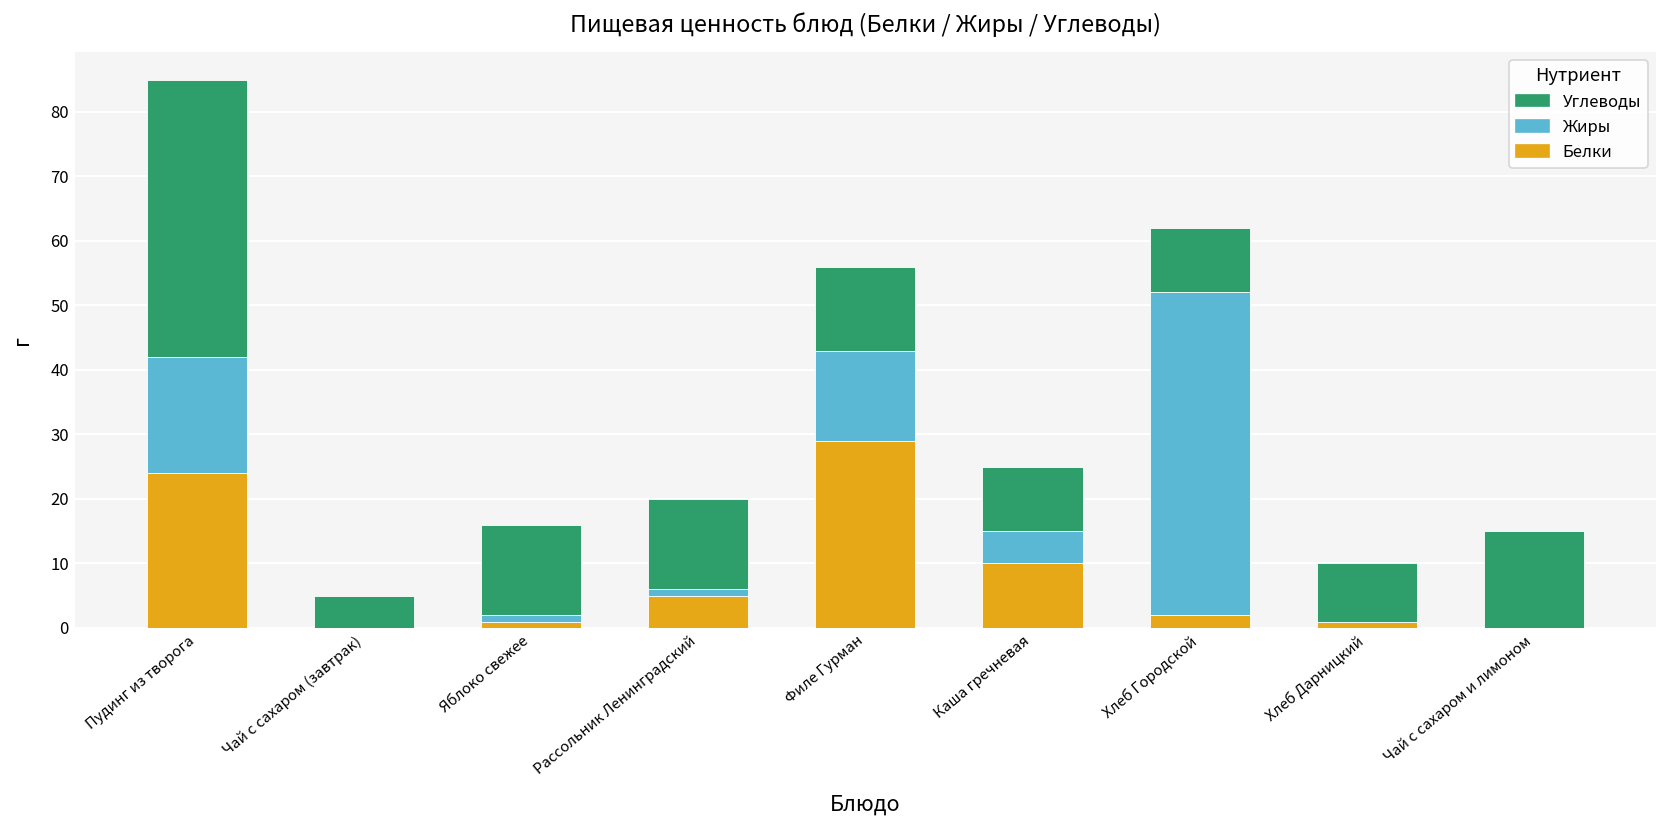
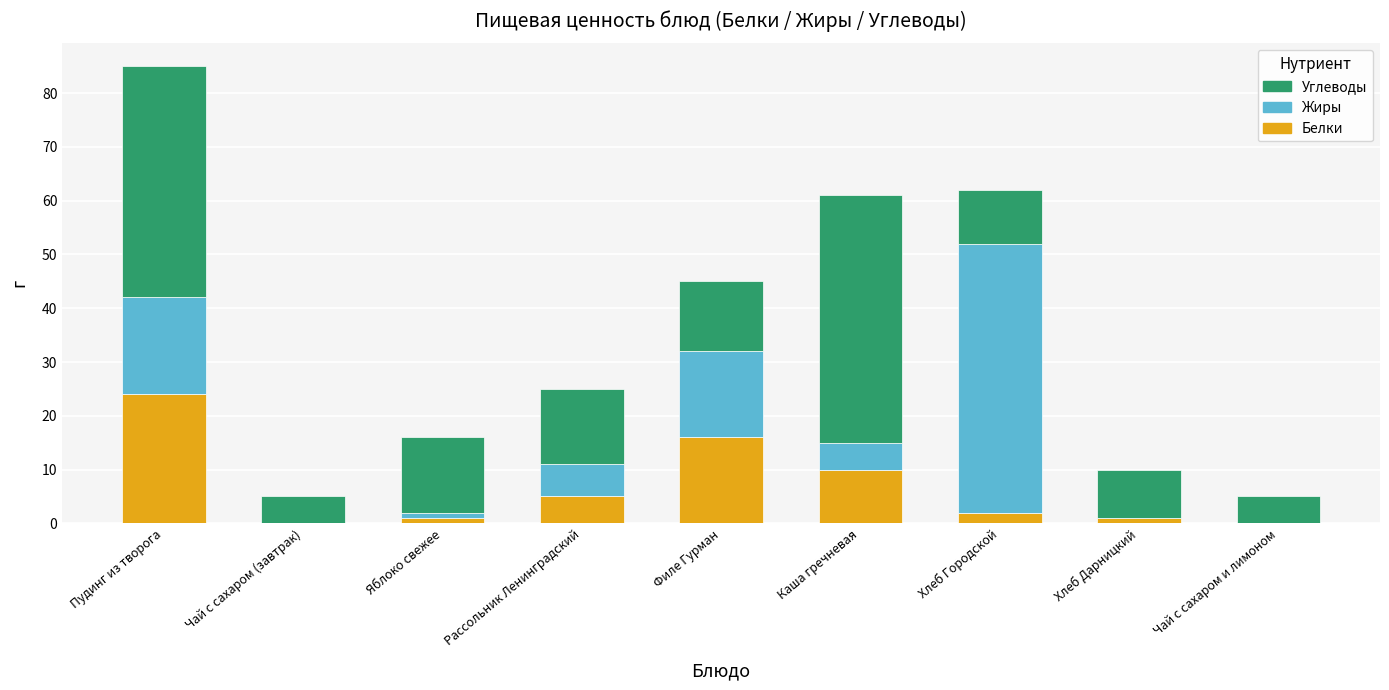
Жиры, Рассольник Ленинградский: 1 -> 6
Белки, Филе Гурман: 29 -> 16
Жиры, Филе Гурман: 14 -> 16
Углеводы, Каша гречневая: 10 -> 46
Углеводы, Чай с сахаром и лимоном: 15 -> 5
